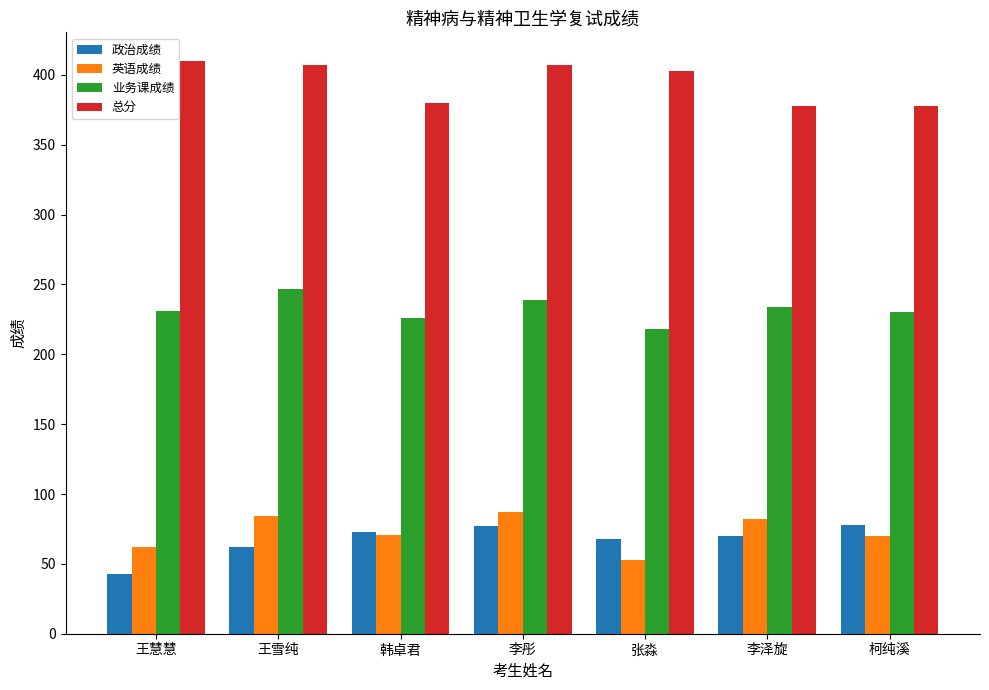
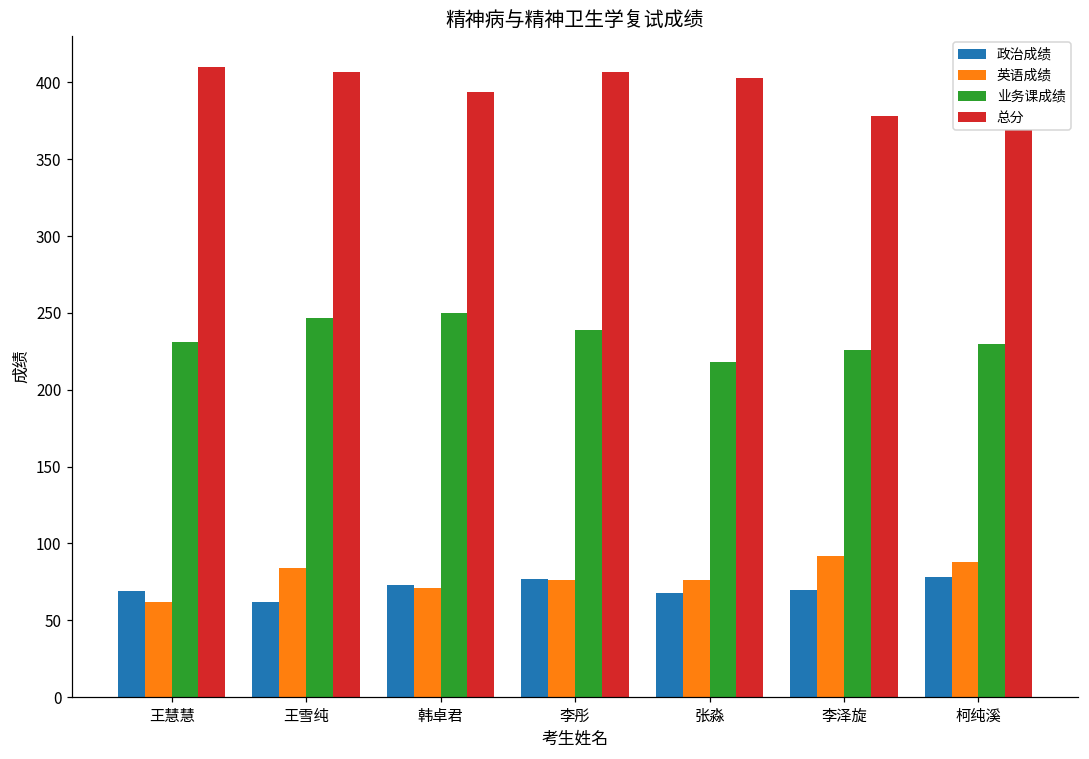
政治成绩, 王慧慧: 43 -> 69
业务课成绩, 韩卓君: 226 -> 250
总分, 韩卓君: 380 -> 394
英语成绩, 李彤: 87 -> 76
英语成绩, 张淼: 53 -> 76
英语成绩, 李泽旋: 82 -> 92
业务课成绩, 李泽旋: 234 -> 226
英语成绩, 柯纯溪: 70 -> 88
总分, 柯纯溪: 378 -> 369
